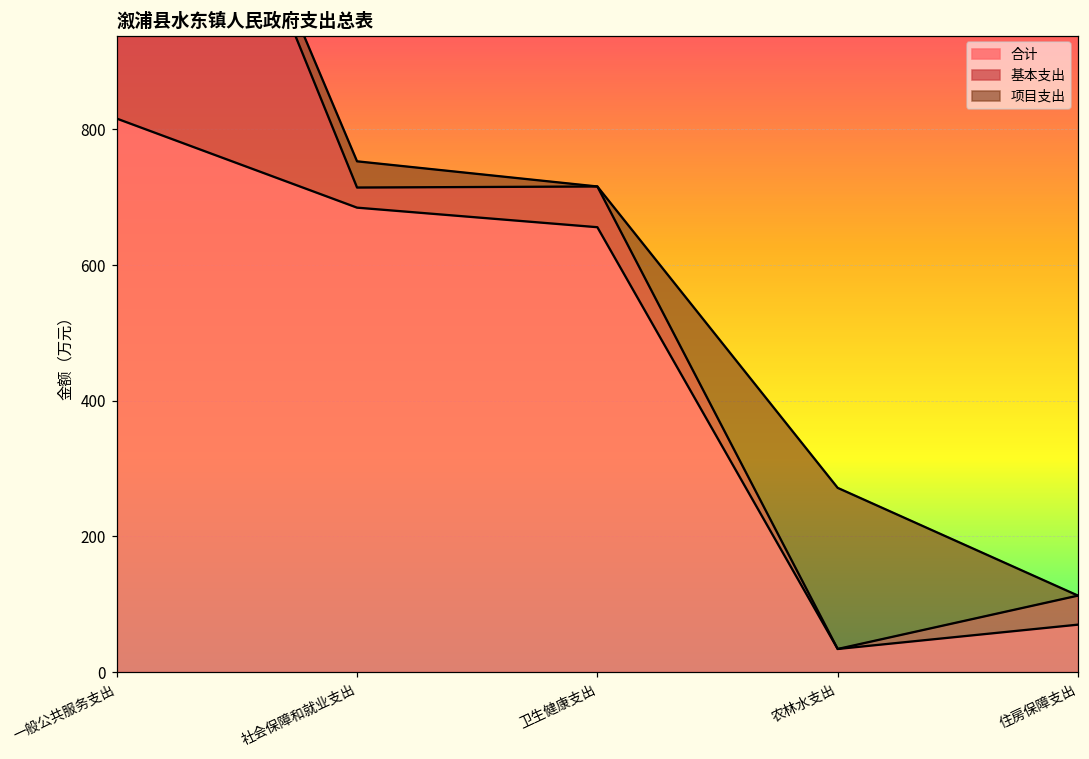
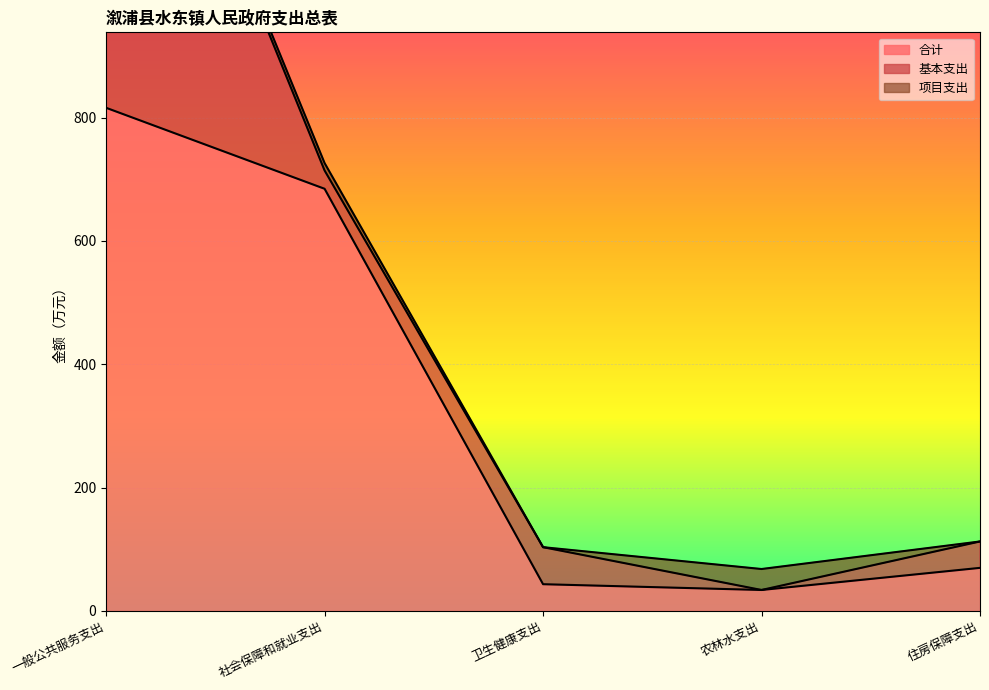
项目支出, 社会保障和就业支出: 40 -> 10
合计, 卫生健康支出: 660 -> 40
项目支出, 农林水支出: 240 -> 30
